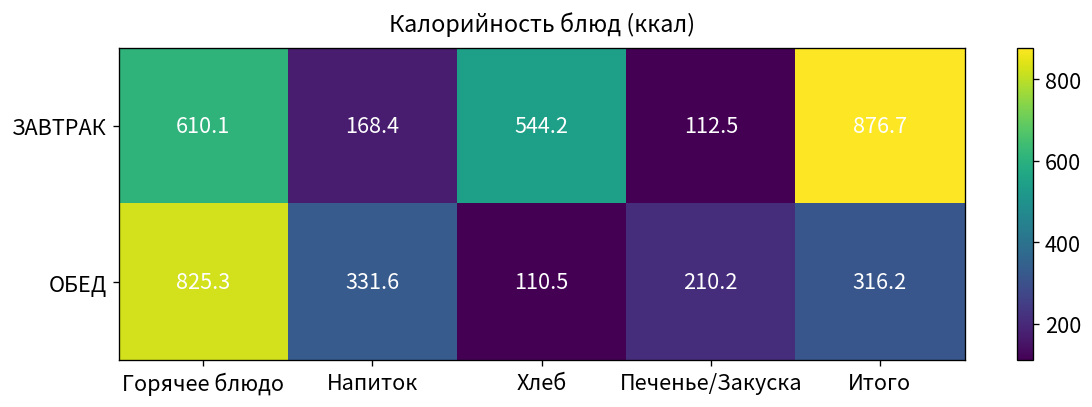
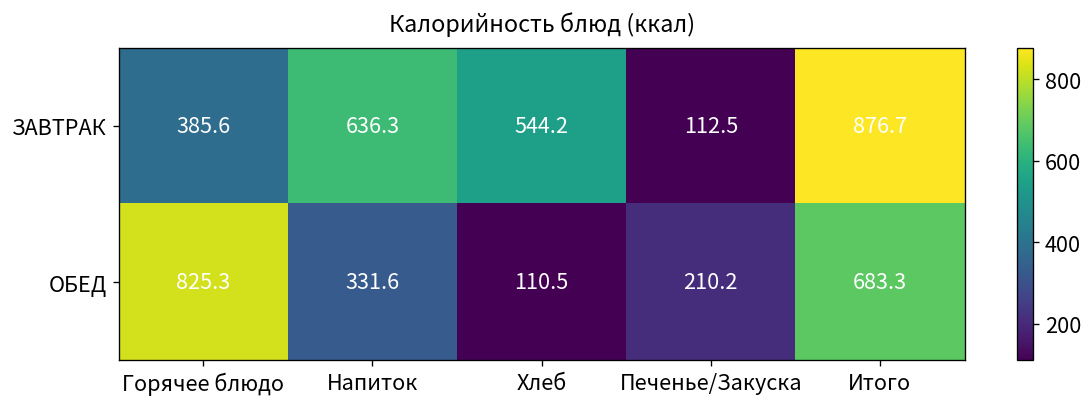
ЗАВТРАК, Горячее блюдо: 610.1 -> 385.6
ЗАВТРАК, Напиток: 168.4 -> 636.3
ОБЕД, Итого: 316.2 -> 683.3
